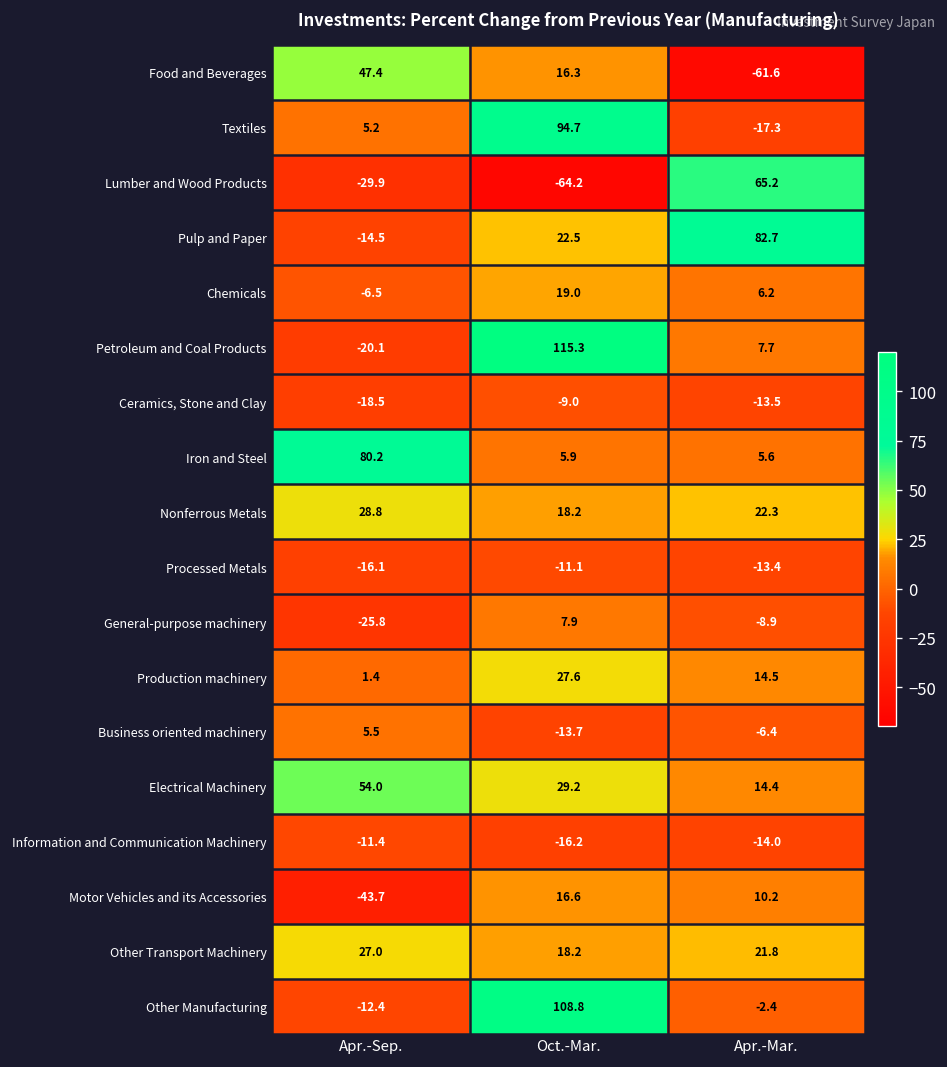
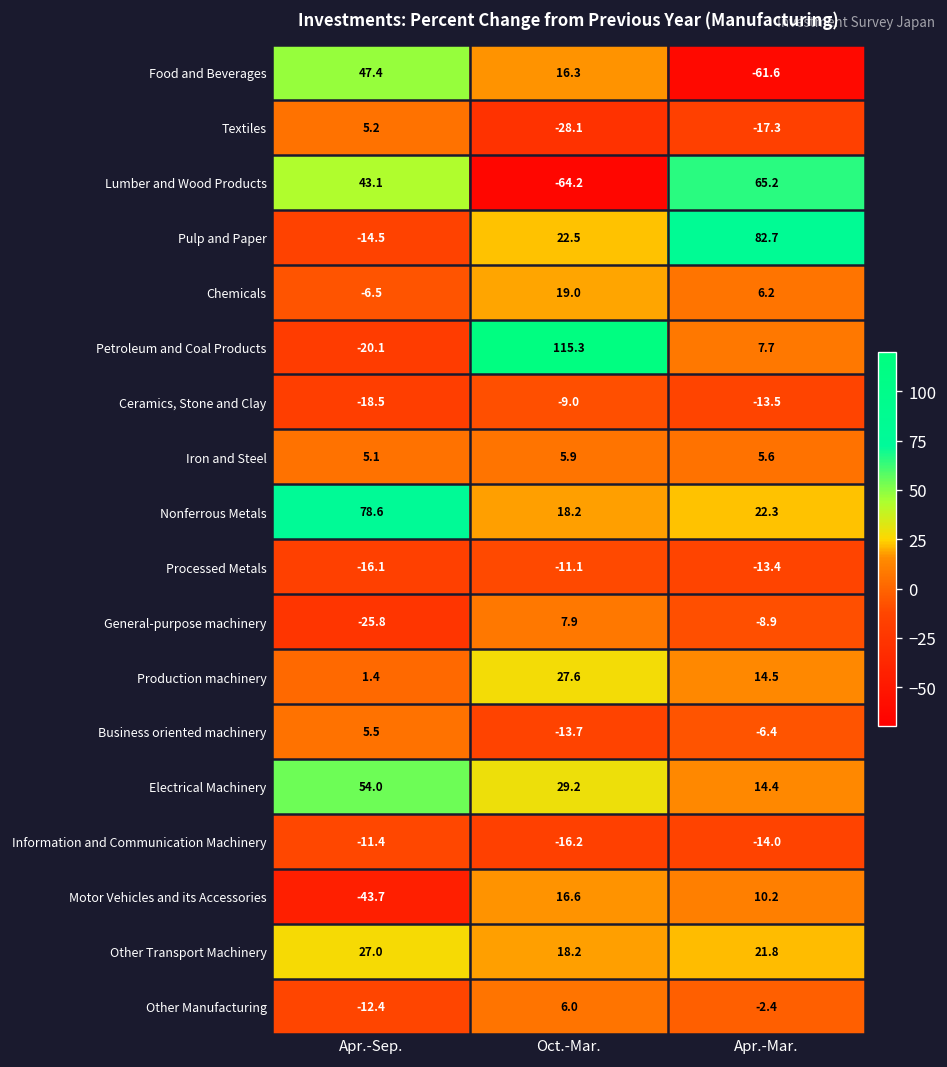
Textiles, Oct.-Mar.: 94.7 -> -28.1
Lumber and Wood Products, Apr.-Sep.: -29.9 -> 43.1
Iron and Steel, Apr.-Sep.: 80.2 -> 5.1
Nonferrous Metals, Apr.-Sep.: 28.8 -> 78.6
Other Manufacturing, Oct.-Mar.: 108.8 -> 6.0
